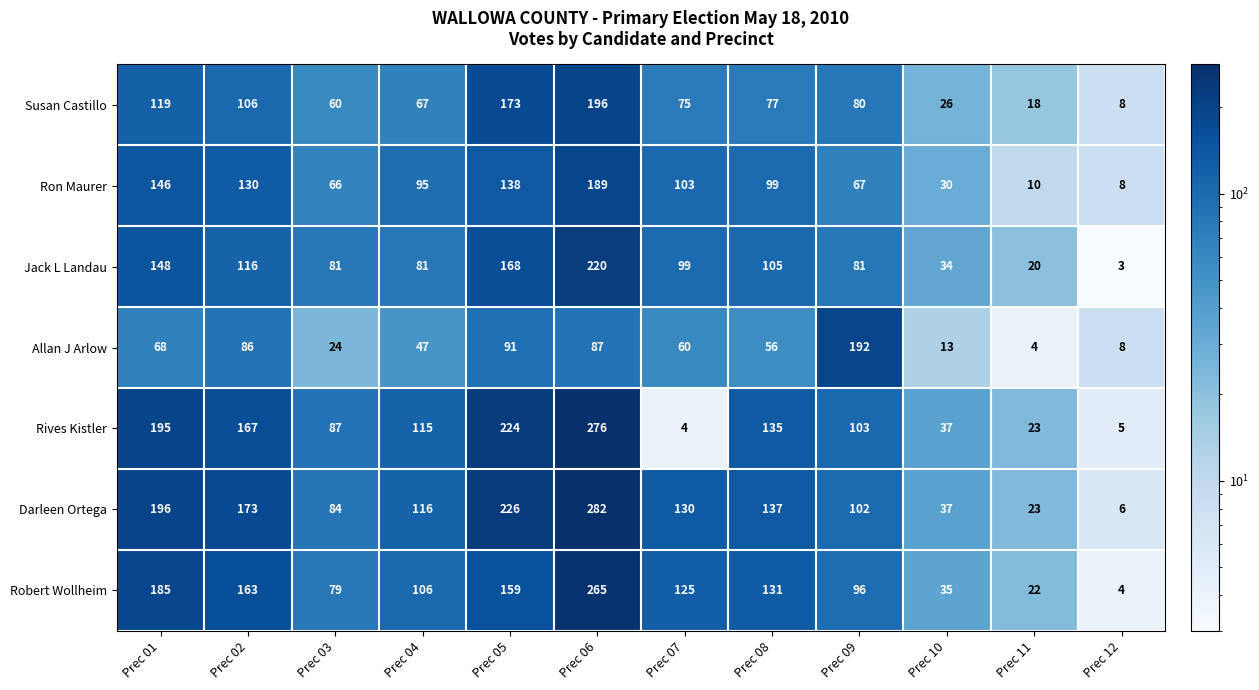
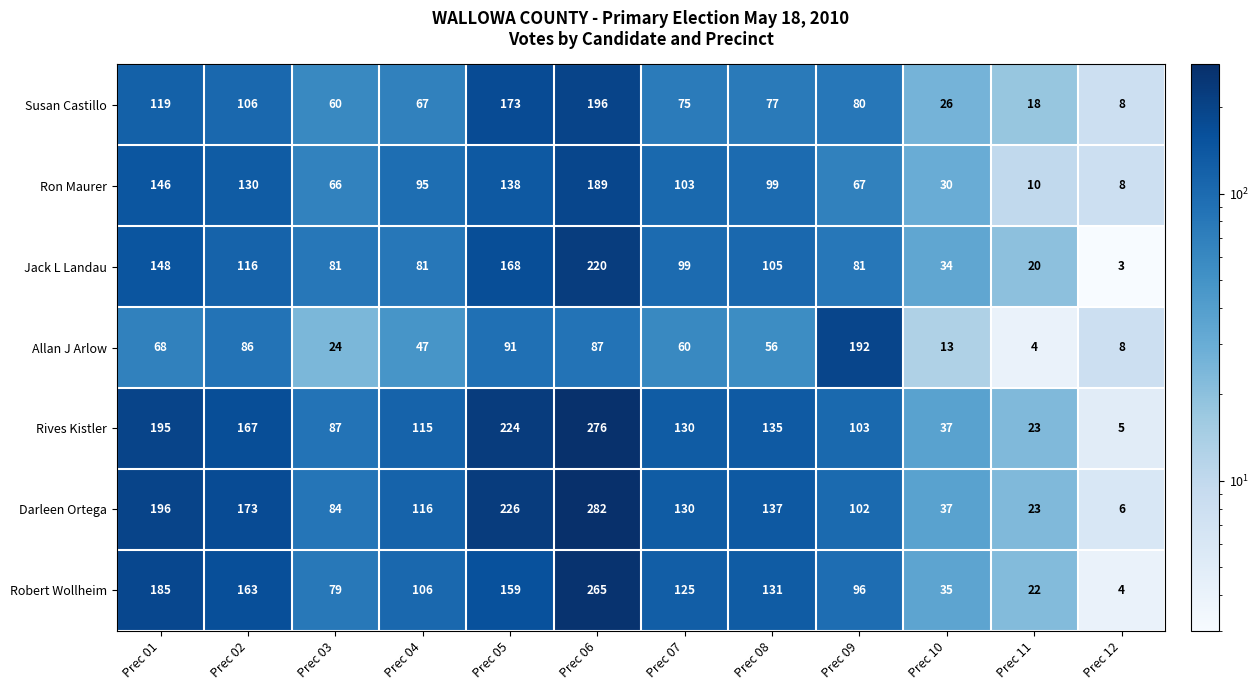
Rives Kistler, Prec 07: 4 -> 130
